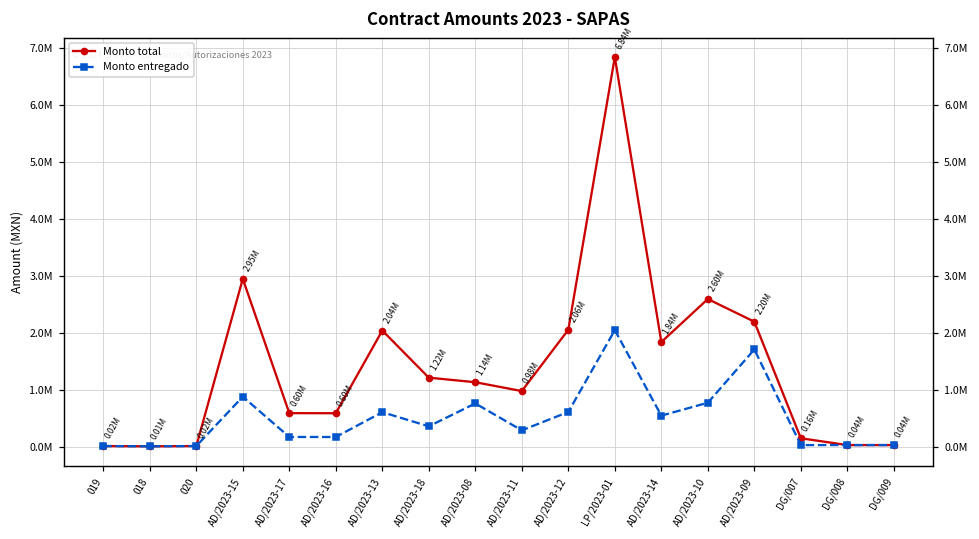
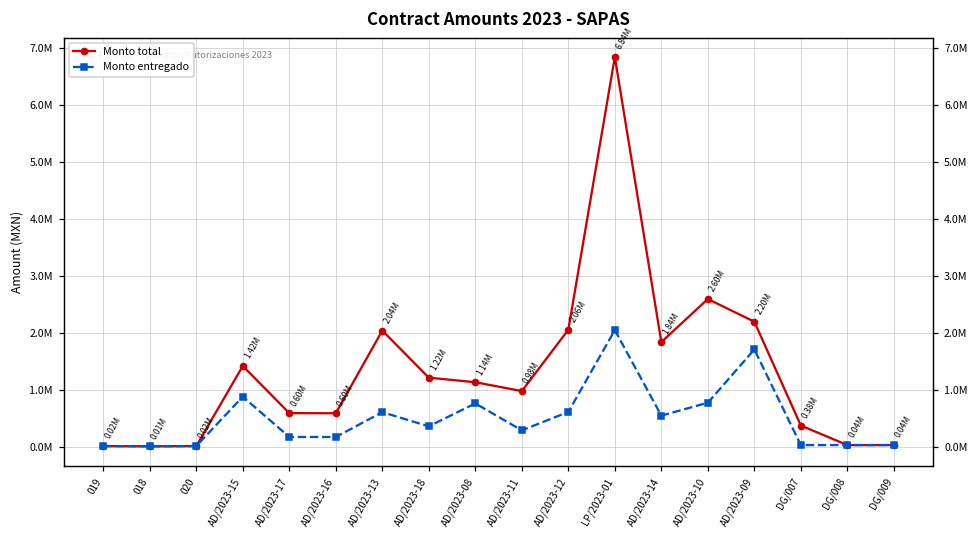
Monto total, AD/2023-15: 2.95M -> 1.42M
Monto total, DG/007: 0.16M -> 0.38M
